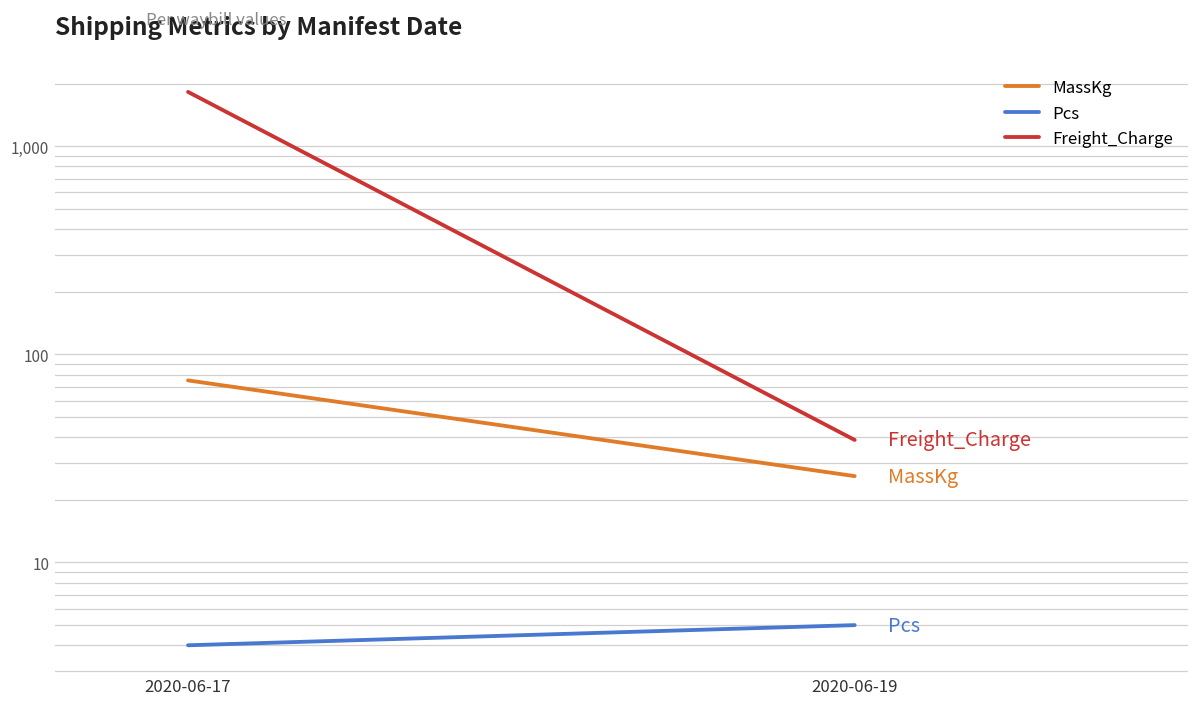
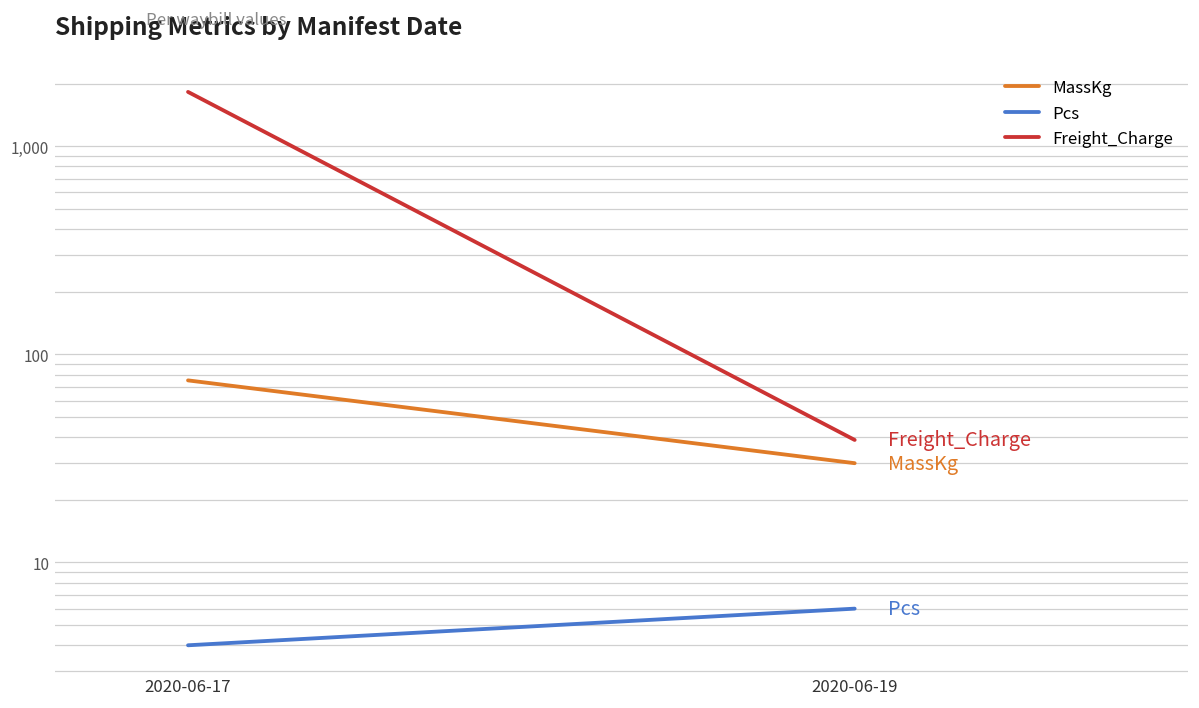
MassKg, 2020-06-19: 26 -> 30
Pcs, 2020-06-19: 5 -> 6
